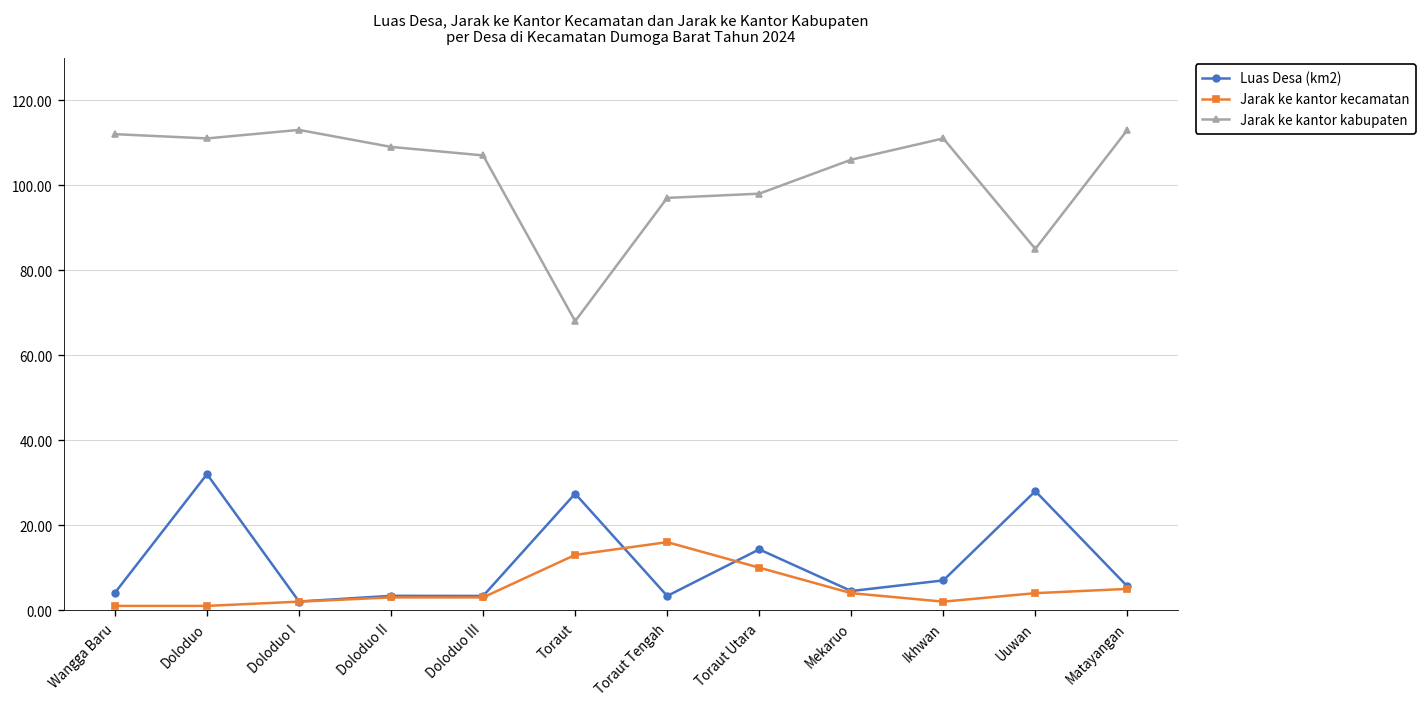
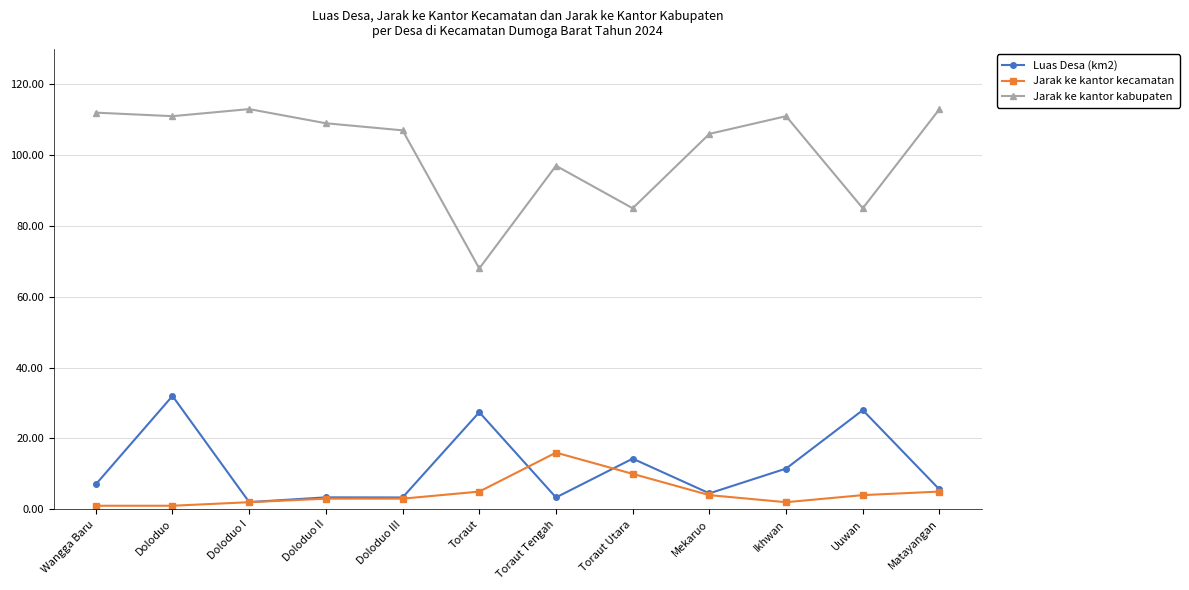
Luas Desa (km2), Wangga Baru: 4 -> 7
Jarak ke kantor kecamatan, Toraut: 13 -> 5
Jarak ke kantor kabupaten, Toraut Utara: 98 -> 85
Luas Desa (km2), Ikhwan: 7 -> 12
